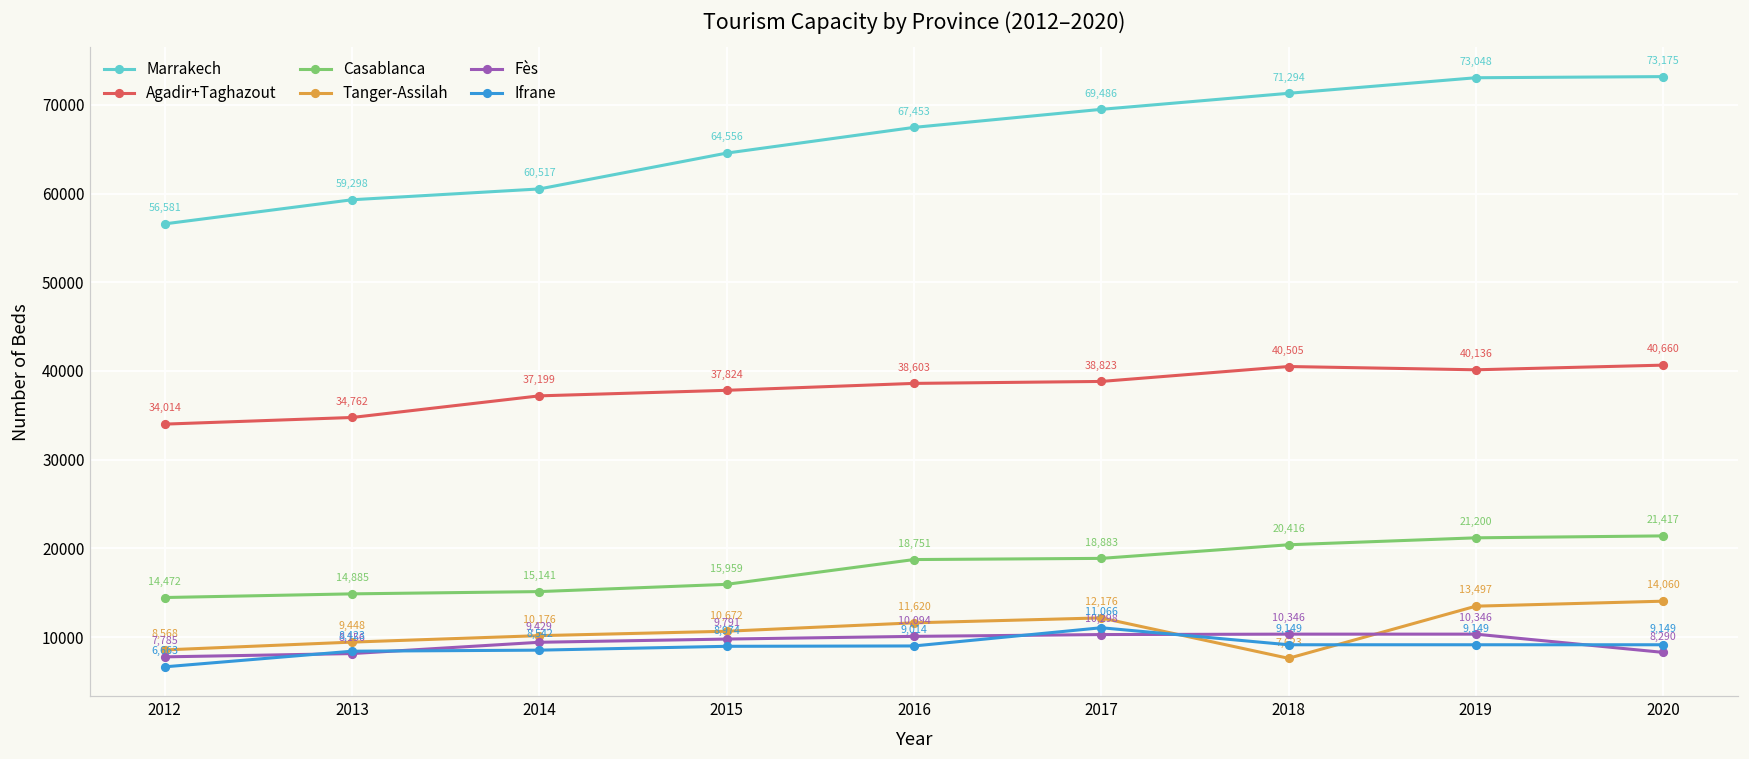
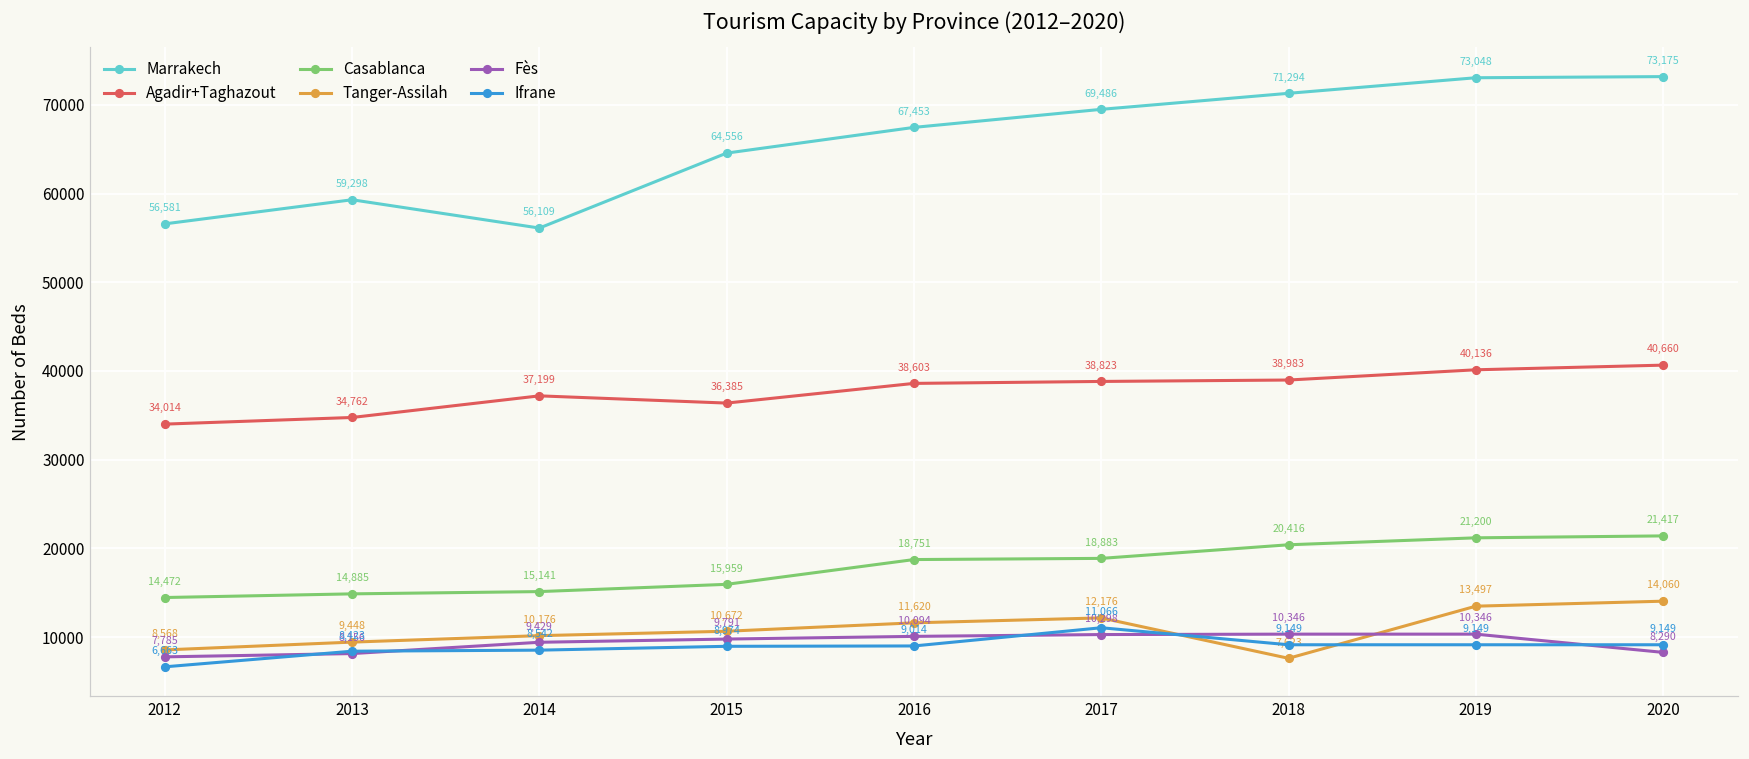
Marrakech, 2014: 60,517 -> 56,109
Agadir+Taghazout, 2015: 37,824 -> 36,385
Agadir+Taghazout, 2018: 40,505 -> 38,983
